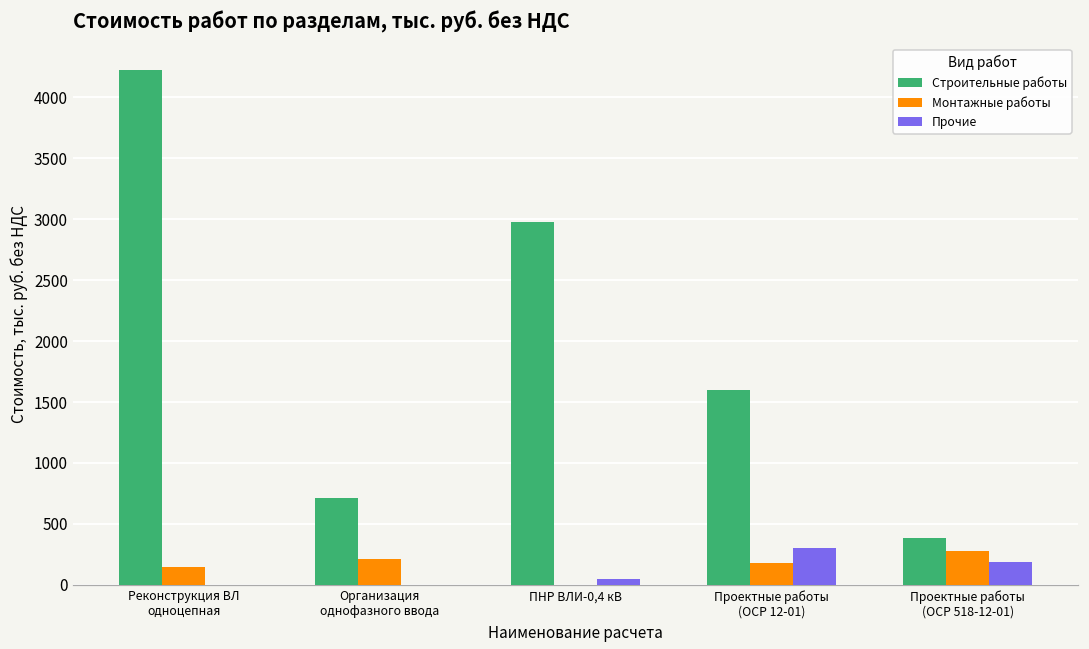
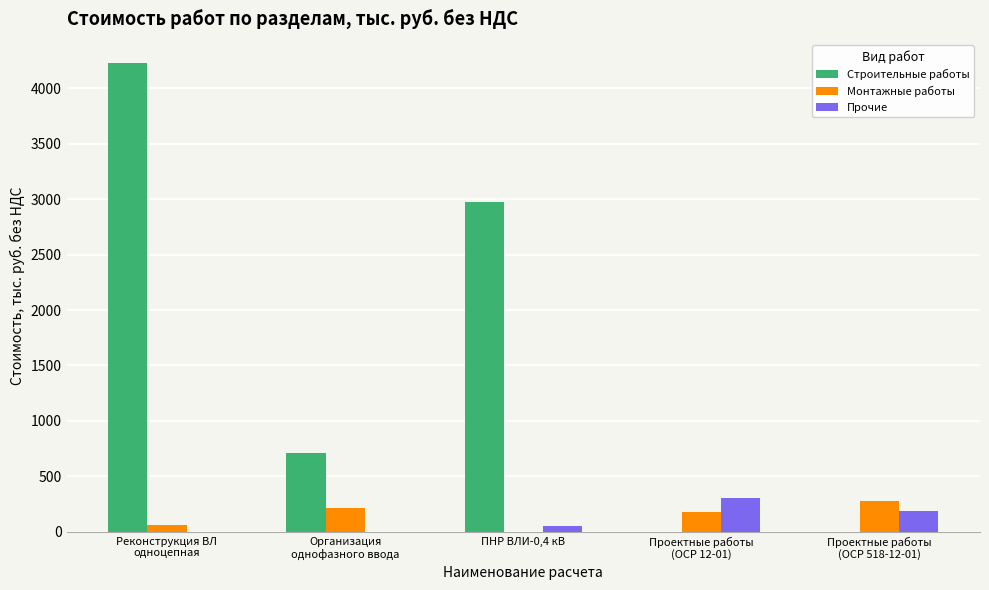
Монтажные работы, Реконструкция ВЛ одноцепная: 150 -> 60
Строительные работы, Проектные работы (ОСР 12-01): 1600 -> 0
Строительные работы, Проектные работы (ОСР 518-12-01): 380 -> 0
